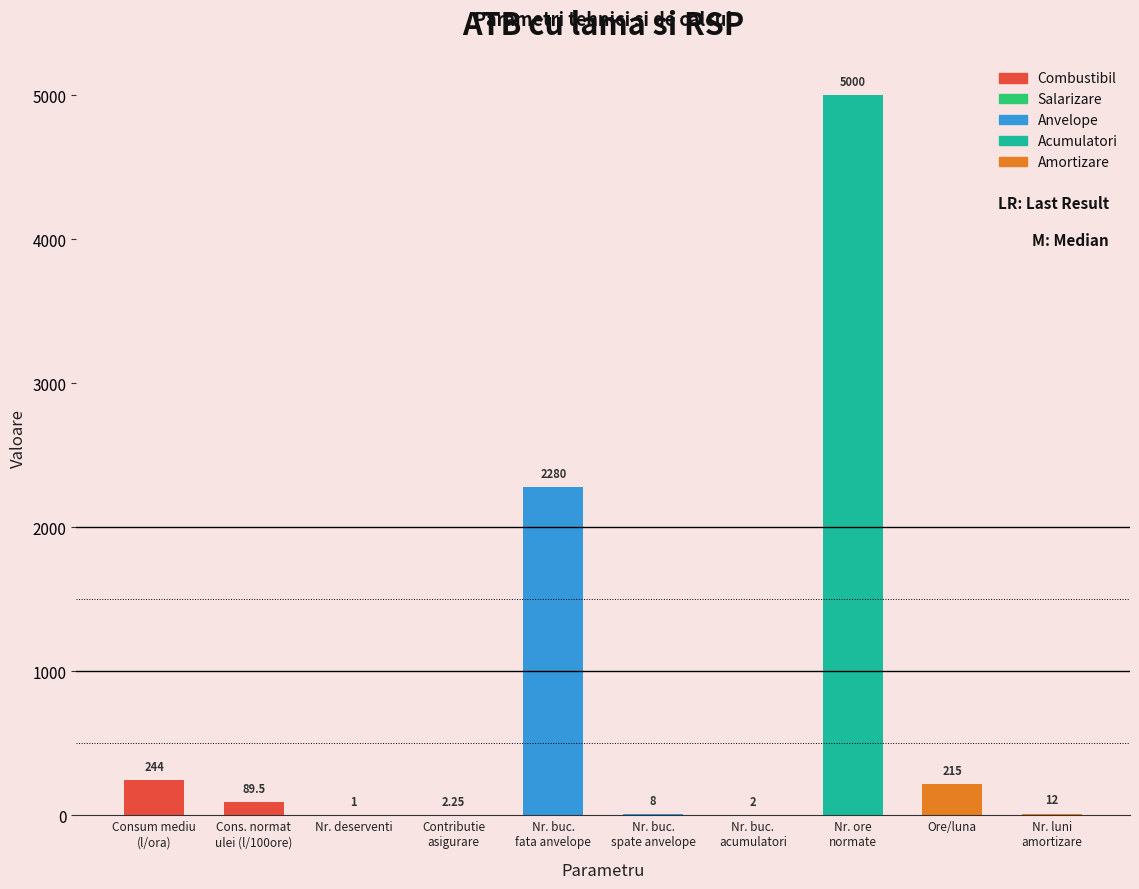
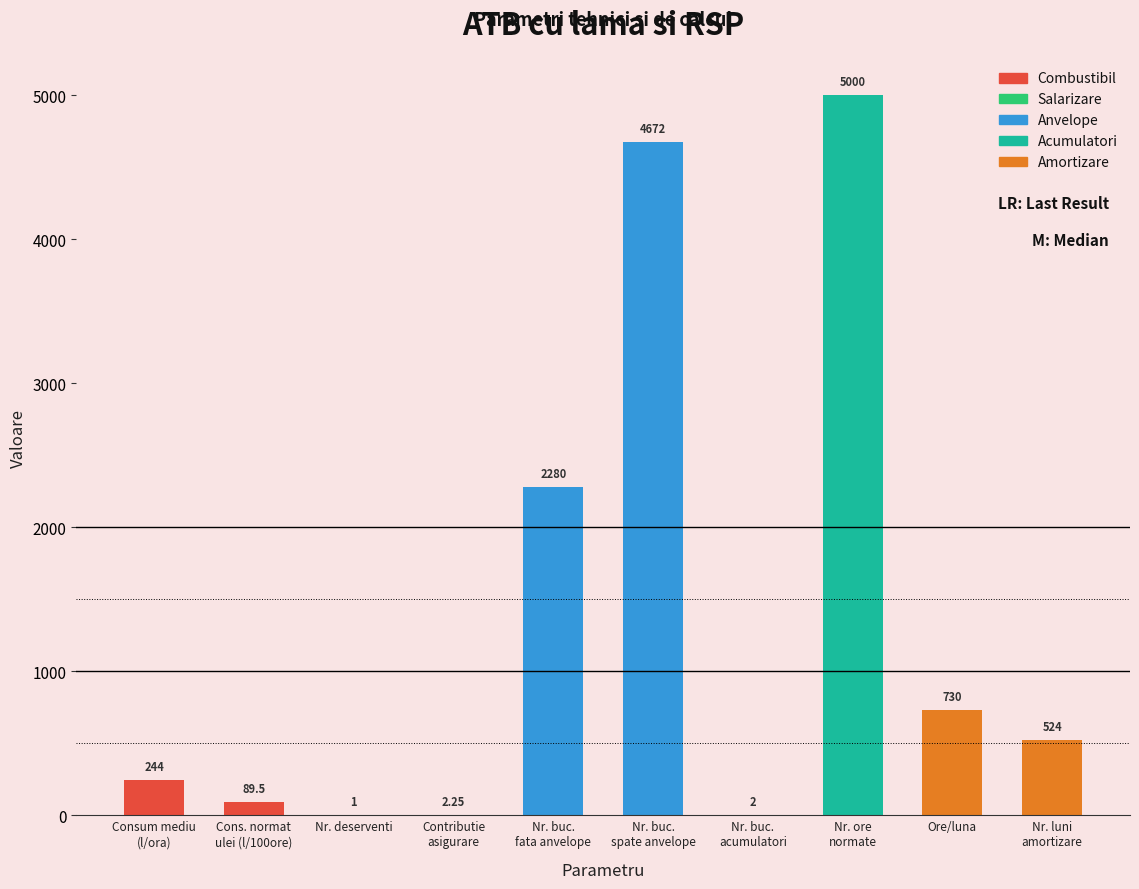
Nr. buc. spate anvelope: 8 -> 4672
Ore/luna: 215 -> 730
Nr. luni amortizare: 12 -> 524
